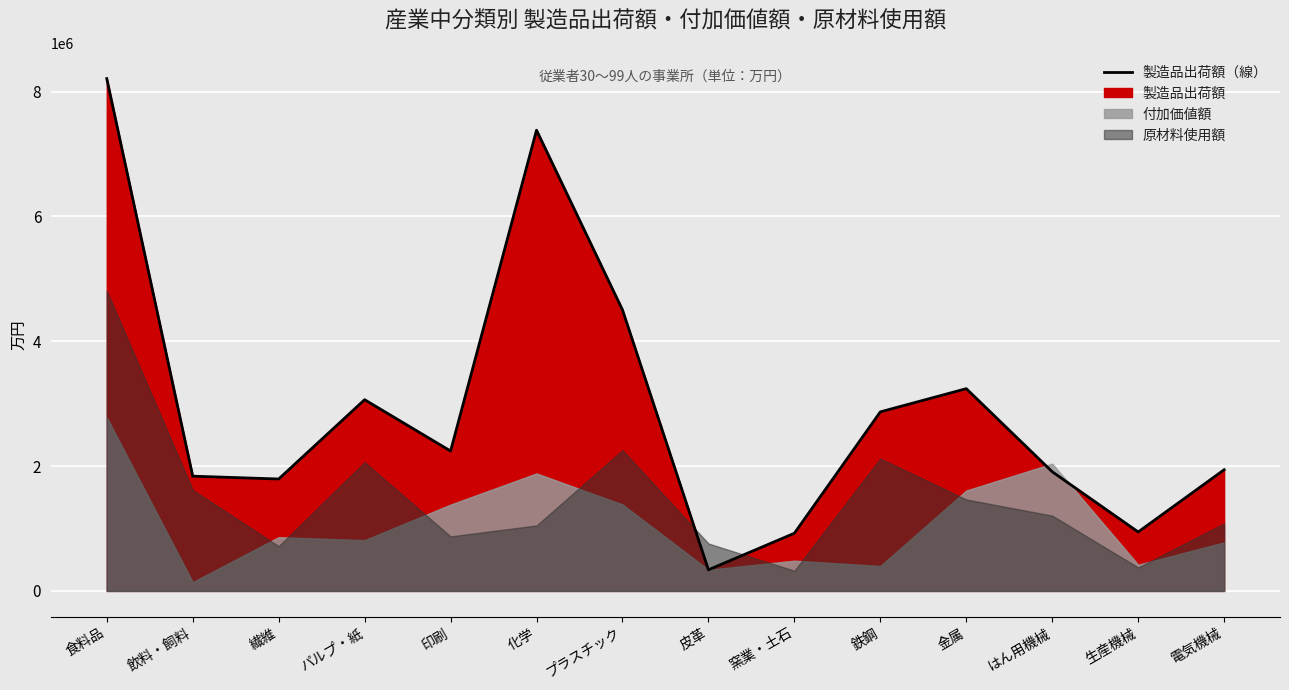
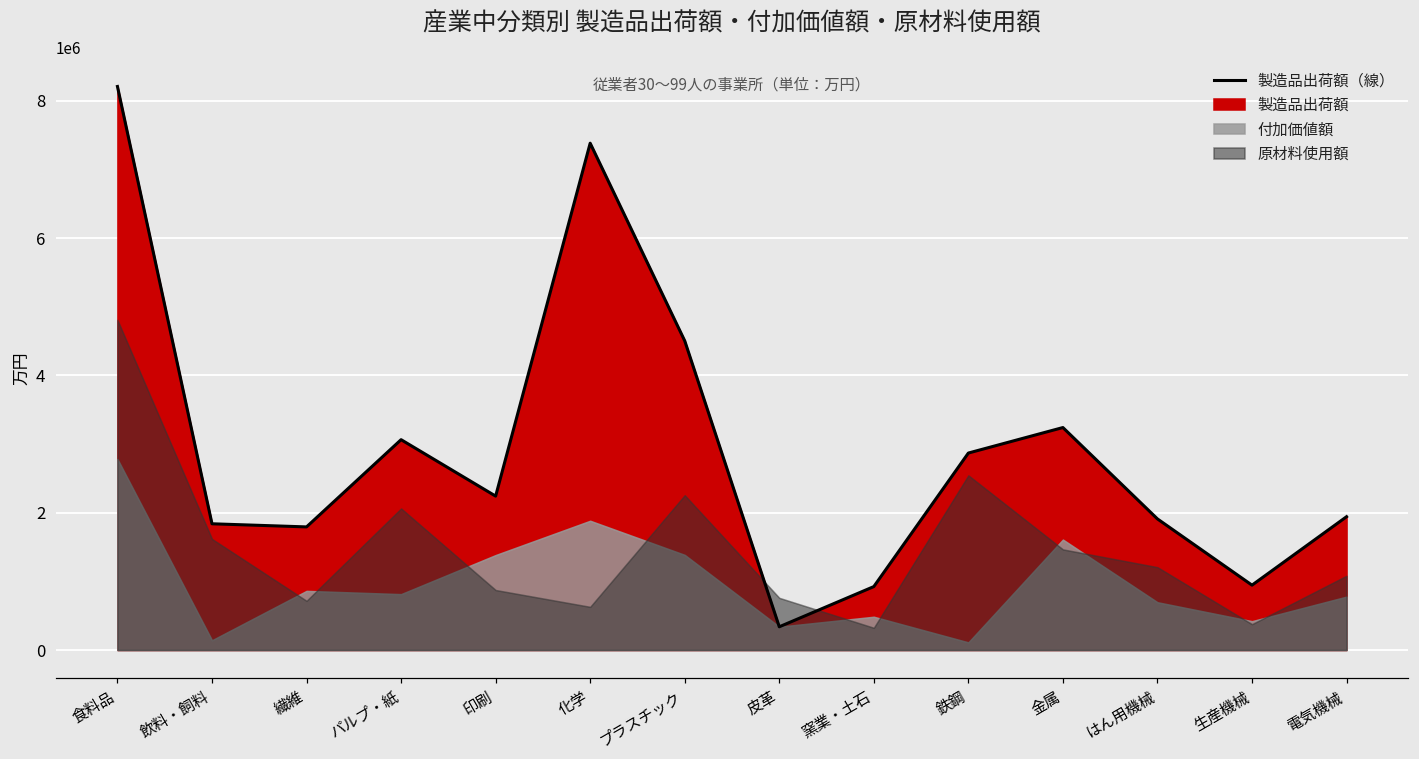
原材料使用額, 化学: 1000000 -> 600000
付加価値額, 鉄鋼: 400000 -> 100000
原材料使用額, 鉄鋼: 2100000 -> 2500000
付加価値額, はん用機械: 2000000 -> 700000
